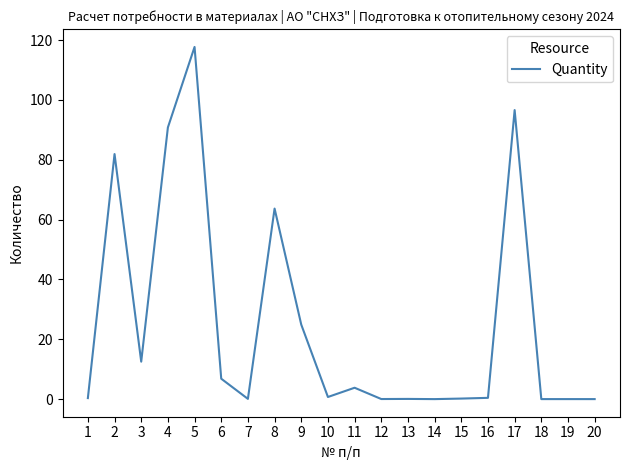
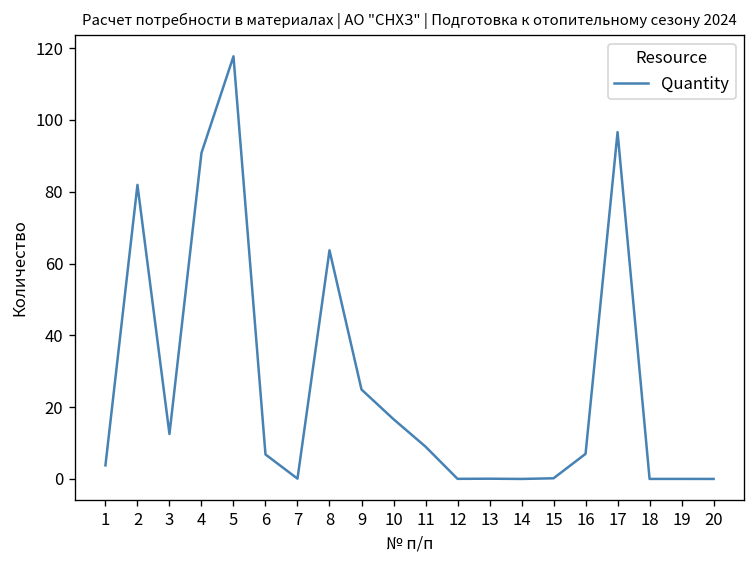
1: 0 -> 4
10: 1 -> 17
11: 4 -> 9
16: 0 -> 7
